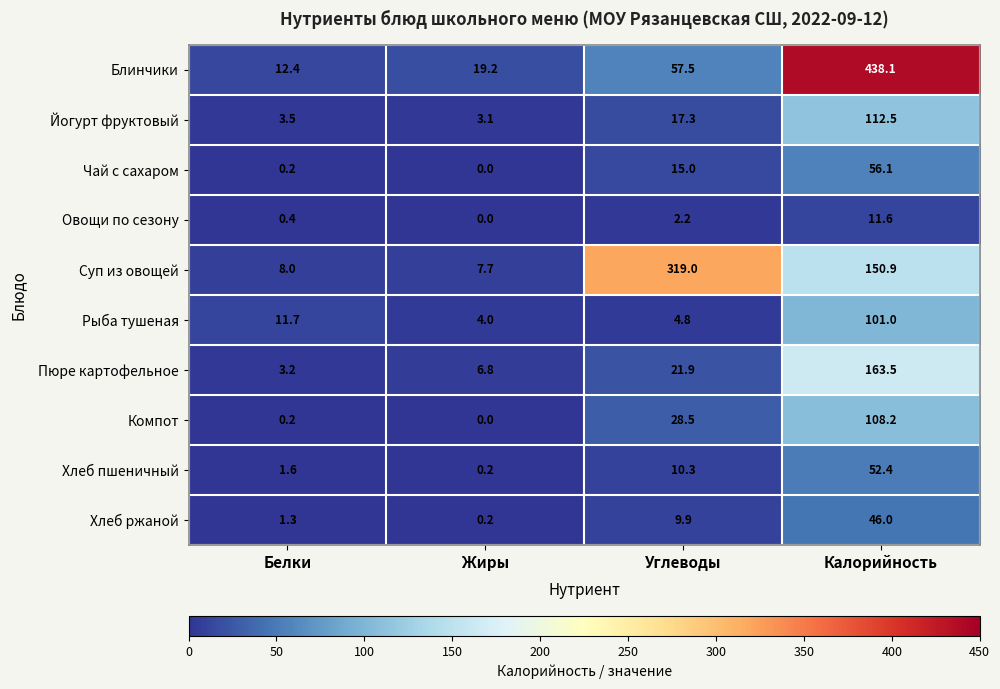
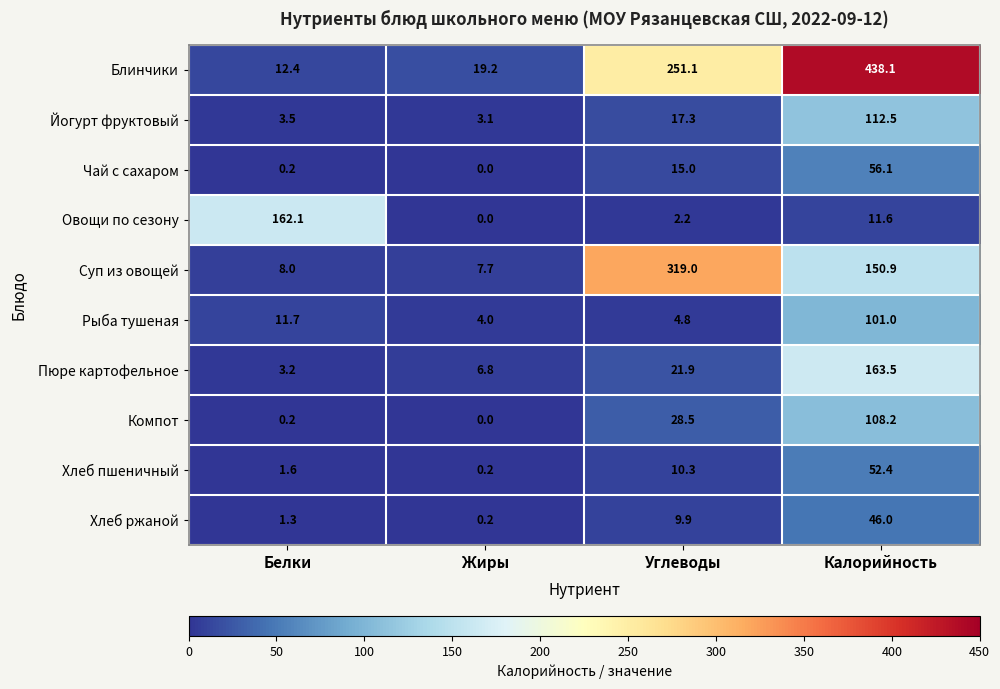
Блинчики, Углеводы: 57.5 -> 251.1
Овощи по сезону, Белки: 0.4 -> 162.1
